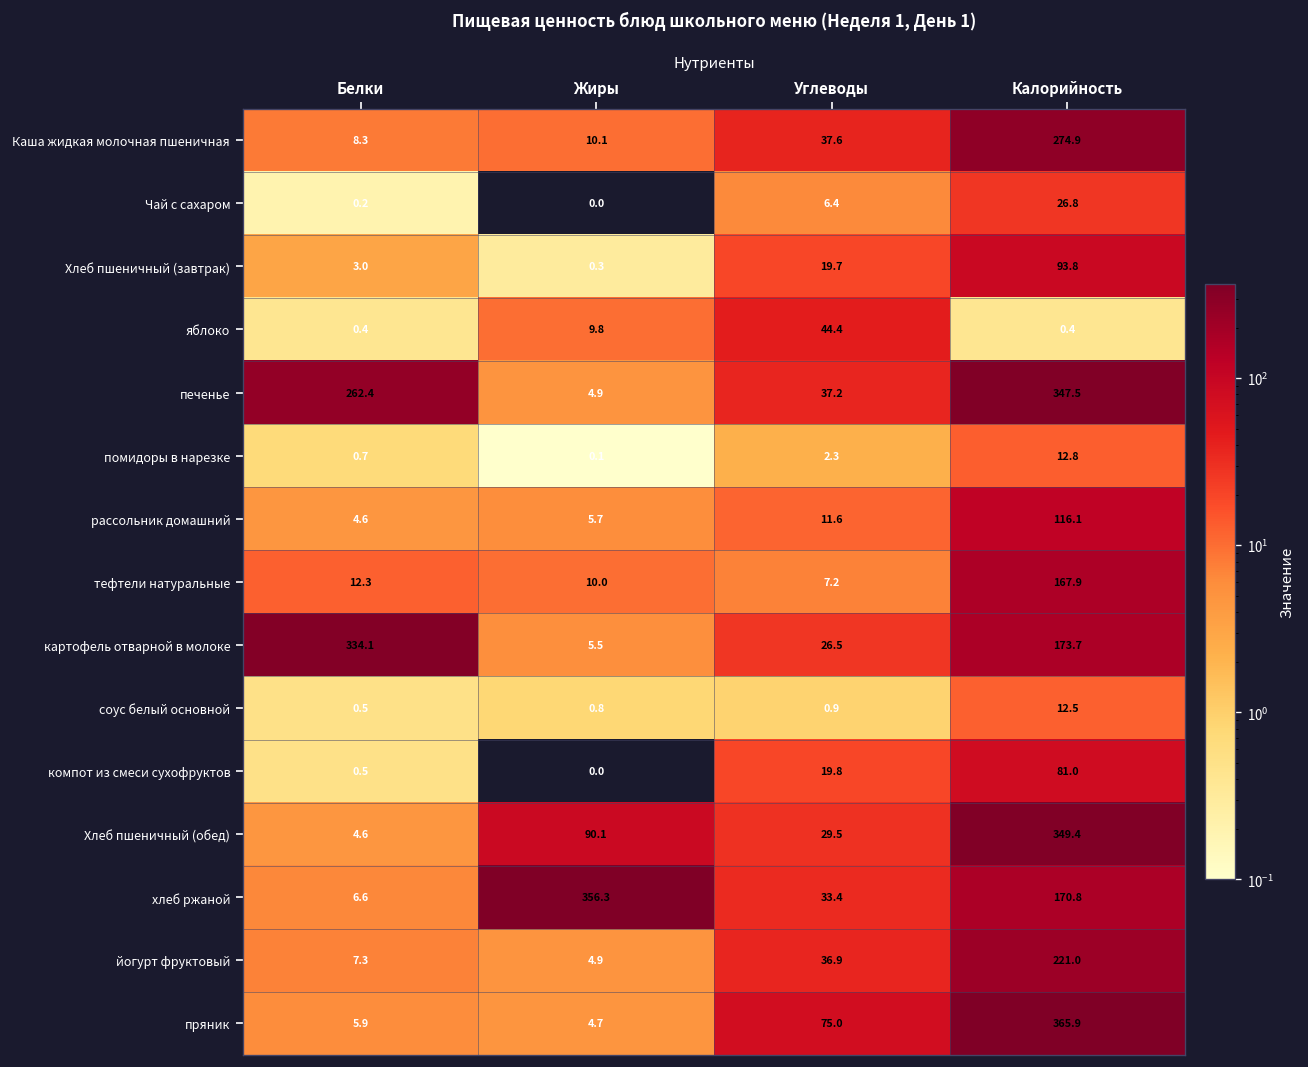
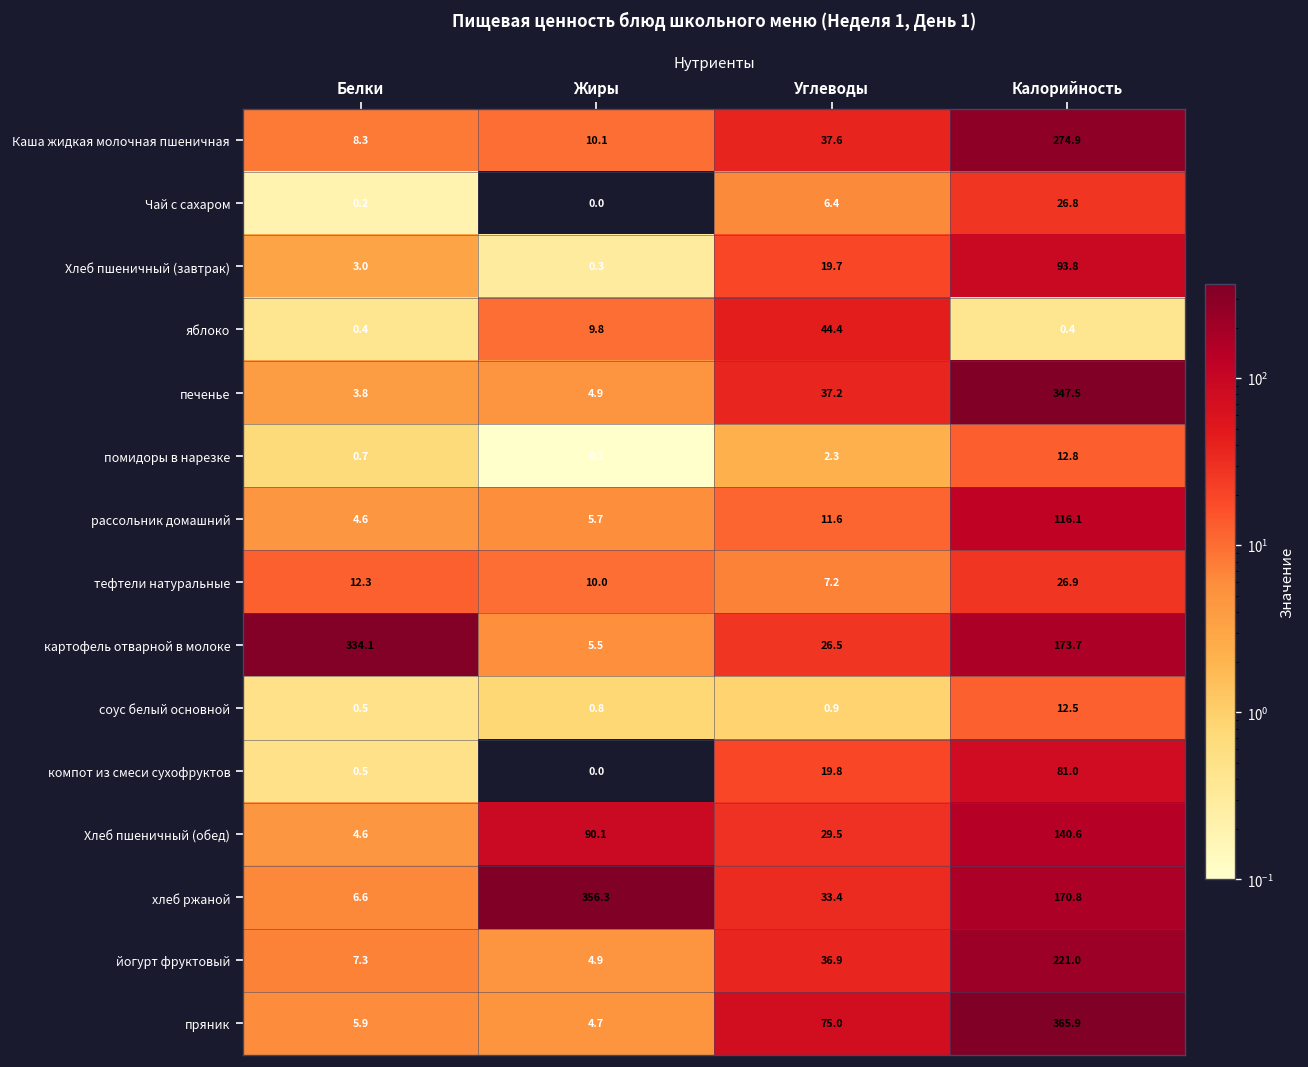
печенье, Белки: 262.4 -> 3.8
тефтели натуральные, Калорийность: 167.9 -> 26.9
Хлеб пшеничный (обед), Калорийность: 349.4 -> 140.6
